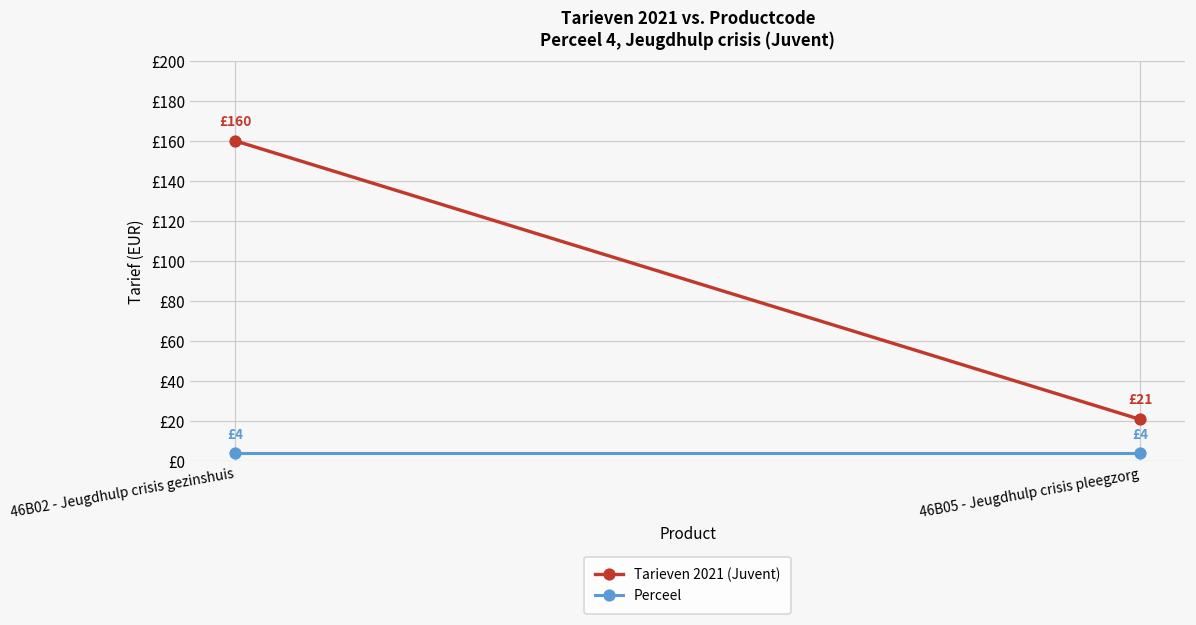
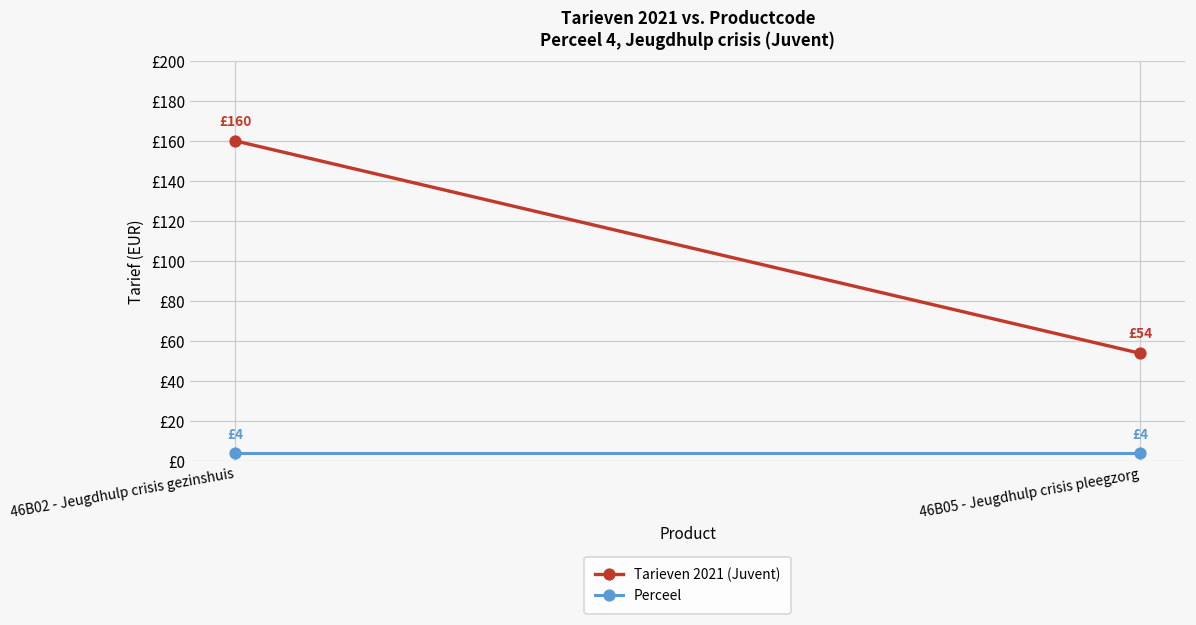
Tarieven 2021 (Juvent), 46B05 - Jeugdhulp crisis pleegzorg: £21 -> £54
